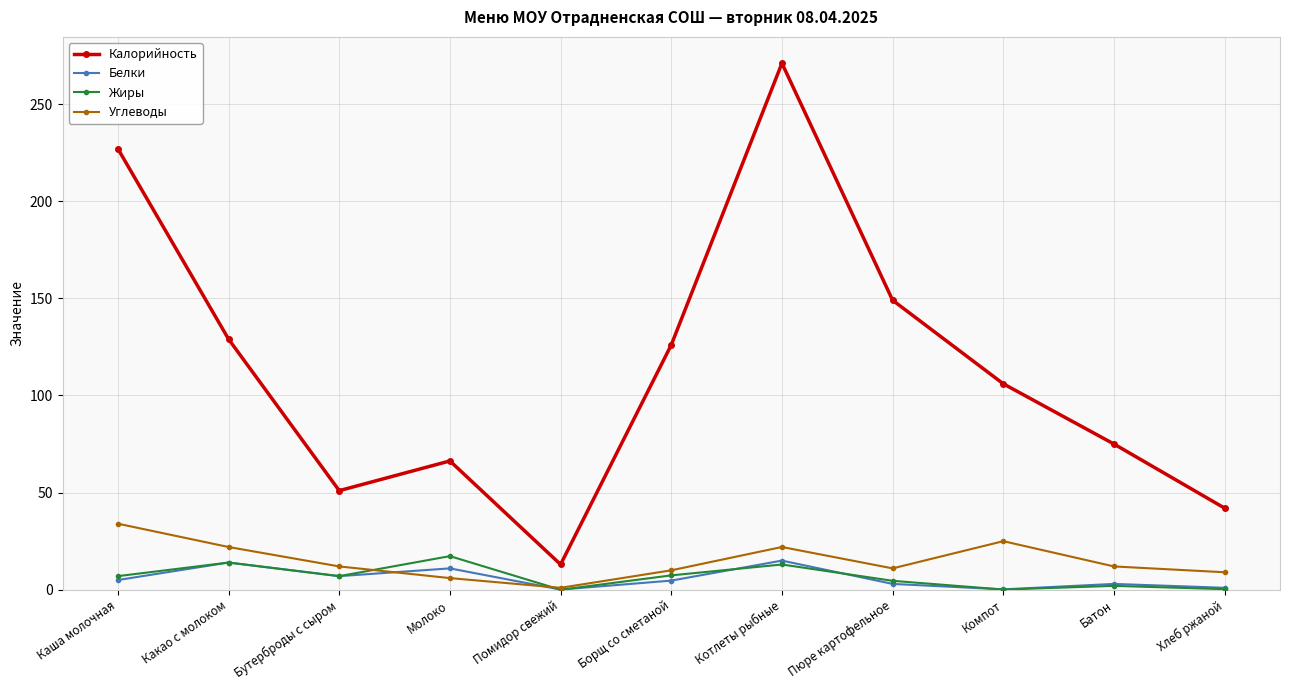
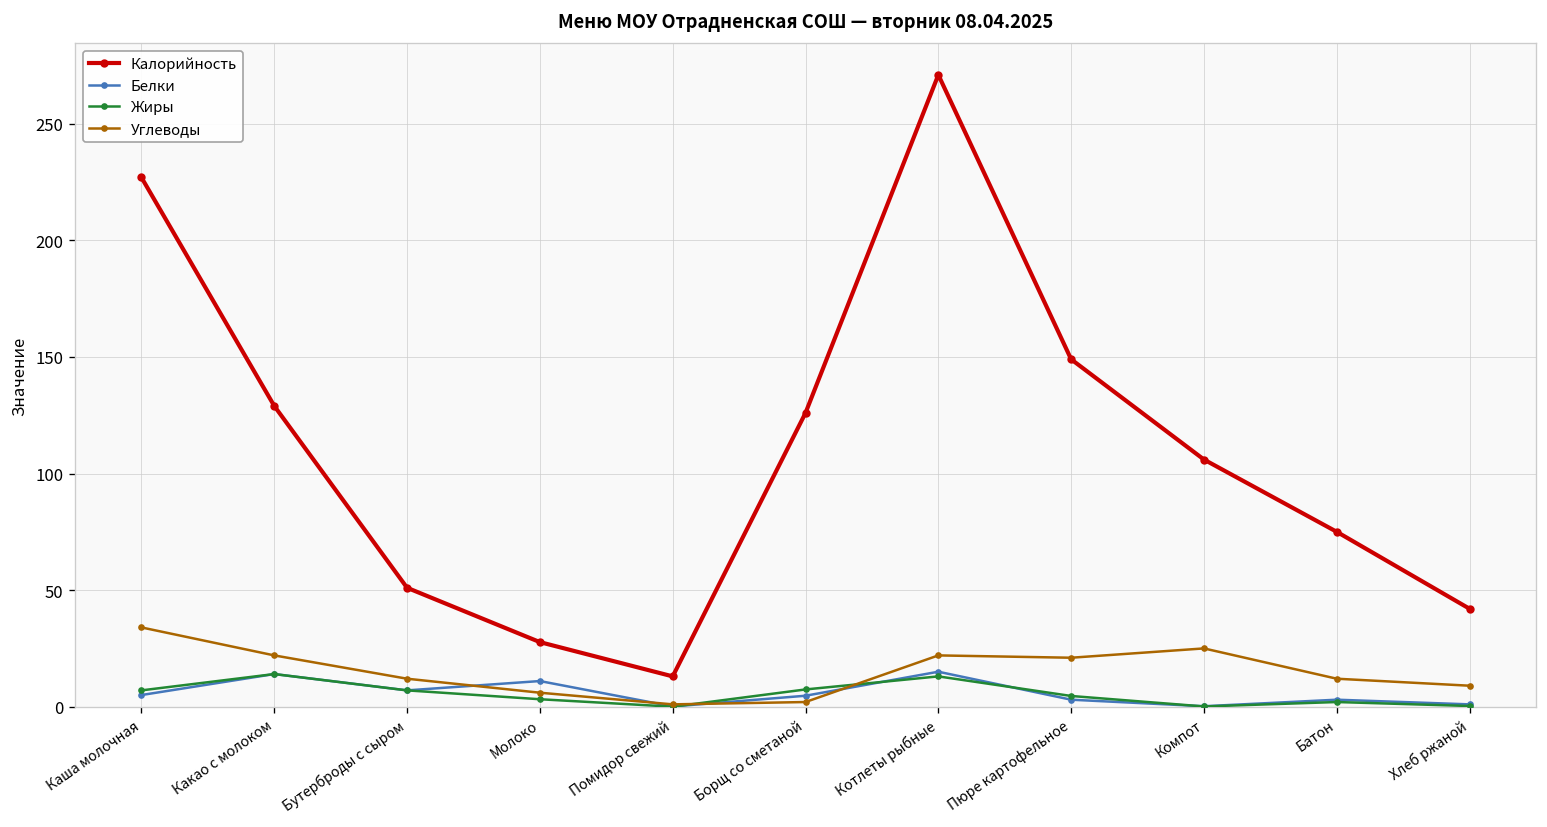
Калорийность, Молоко: 66 -> 28
Жиры, Молоко: 17 -> 3
Углеводы, Борщ со сметаной: 10 -> 2
Углеводы, Пюре картофельное: 11 -> 21
